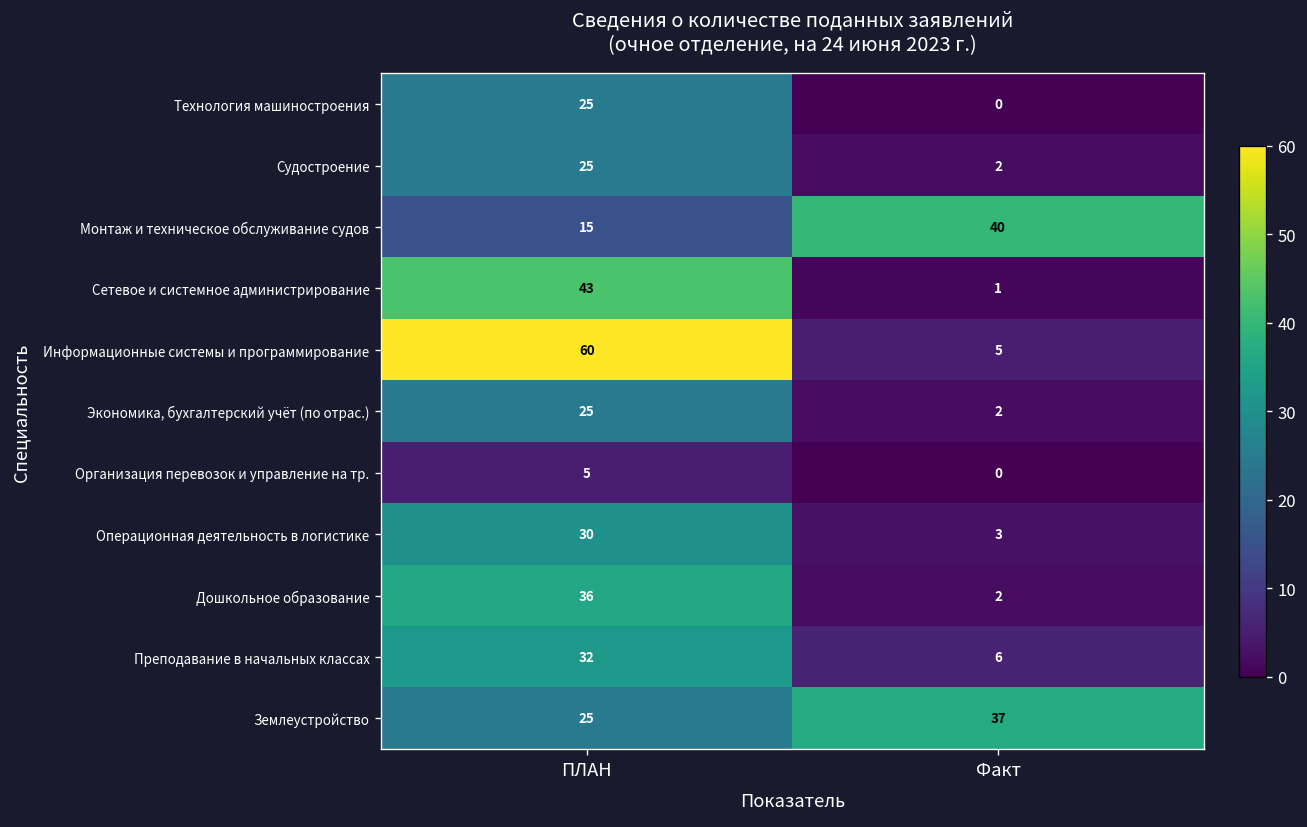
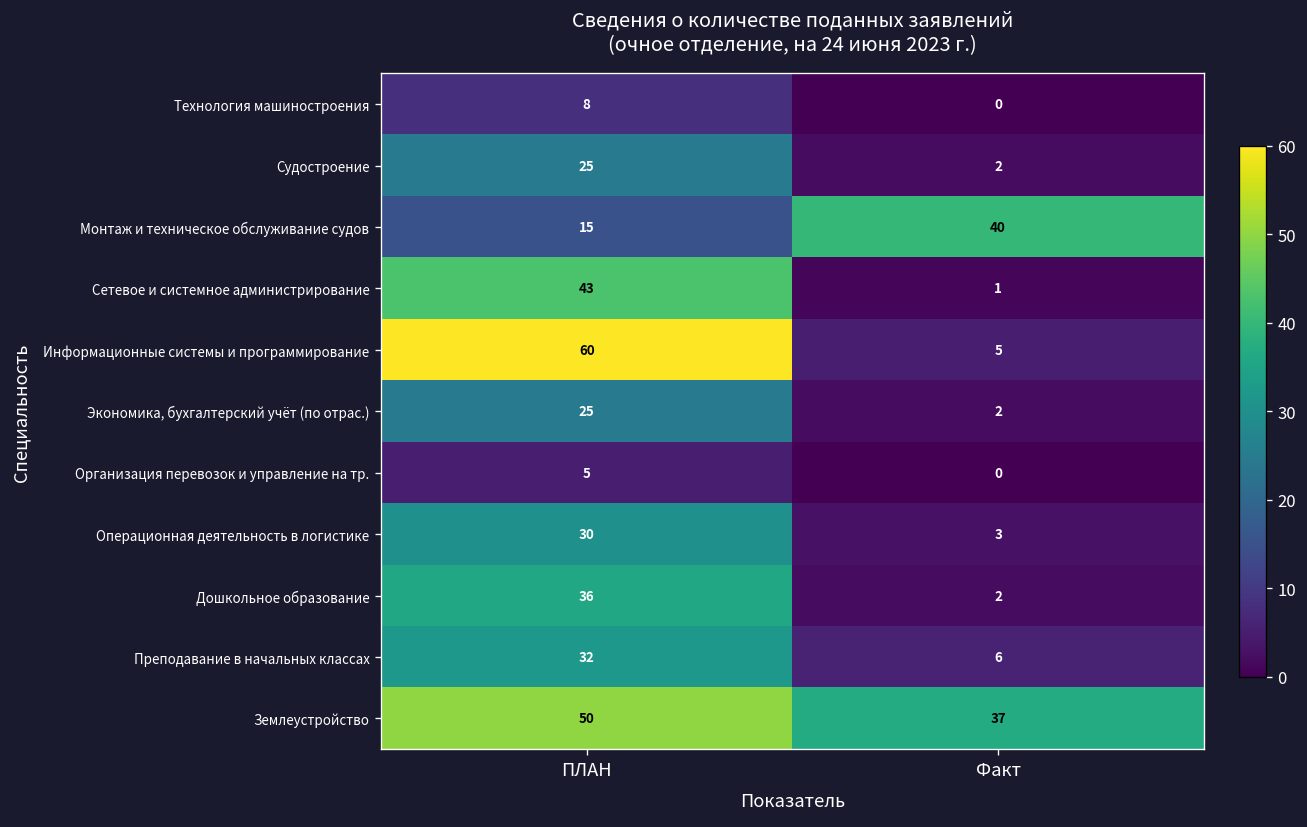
Технология машиностроения, ПЛАН: 25 -> 8
Землеустройство, ПЛАН: 25 -> 50
